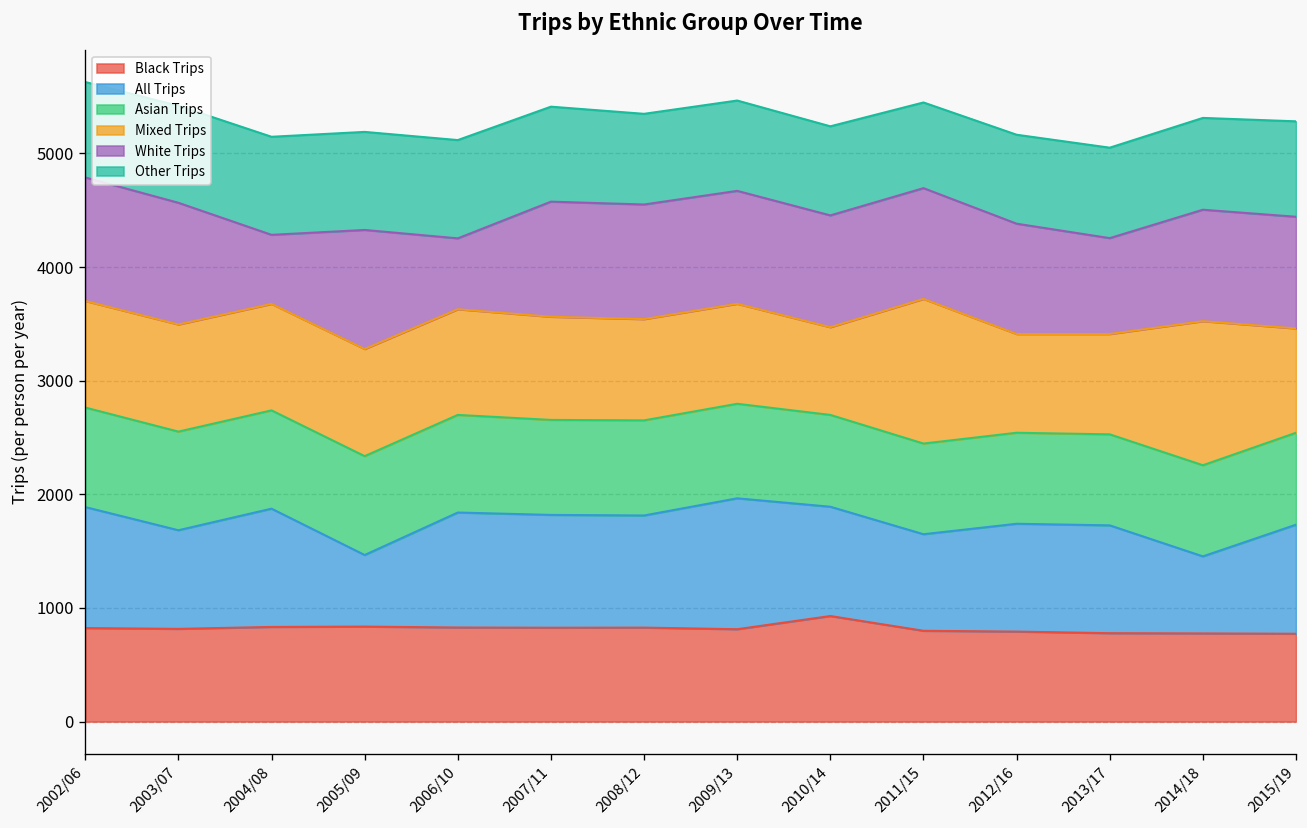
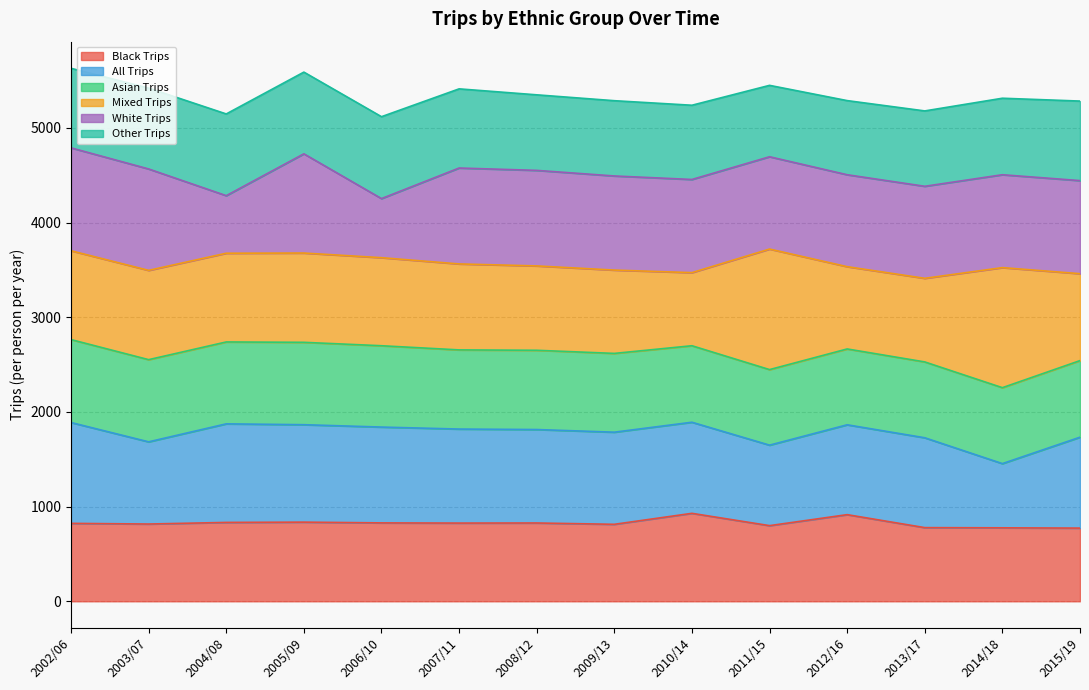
All Trips, 2005/09: 600 -> 1000
All Trips, 2009/13: 1200 -> 1000
Black Trips, 2012/16: 800 -> 900
White Trips, 2013/17: 800 -> 1000
